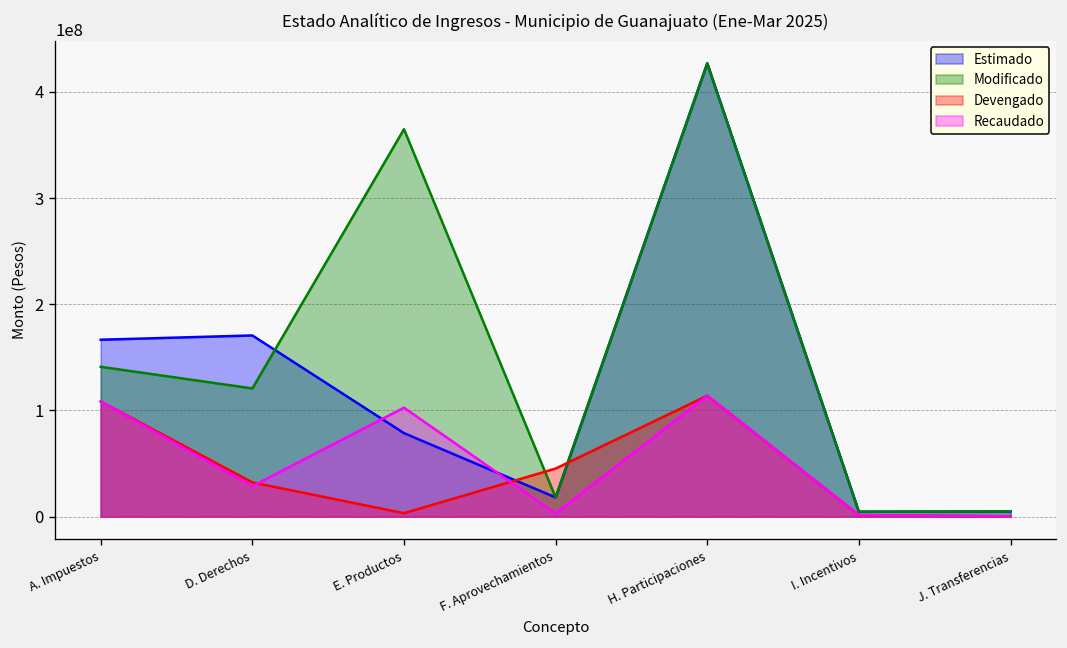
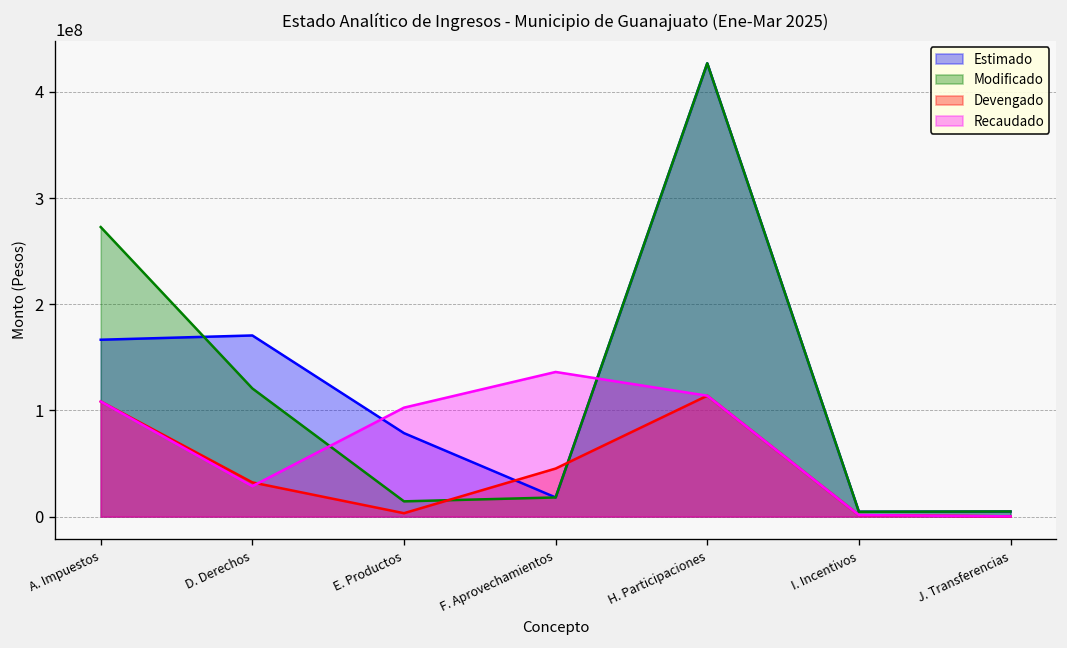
Modificado, A. Impuestos: 140000000 -> 270000000
Modificado, E. Productos: 360000000 -> 10000000
Recaudado, F. Aprovechamientos: 0 -> 140000000
